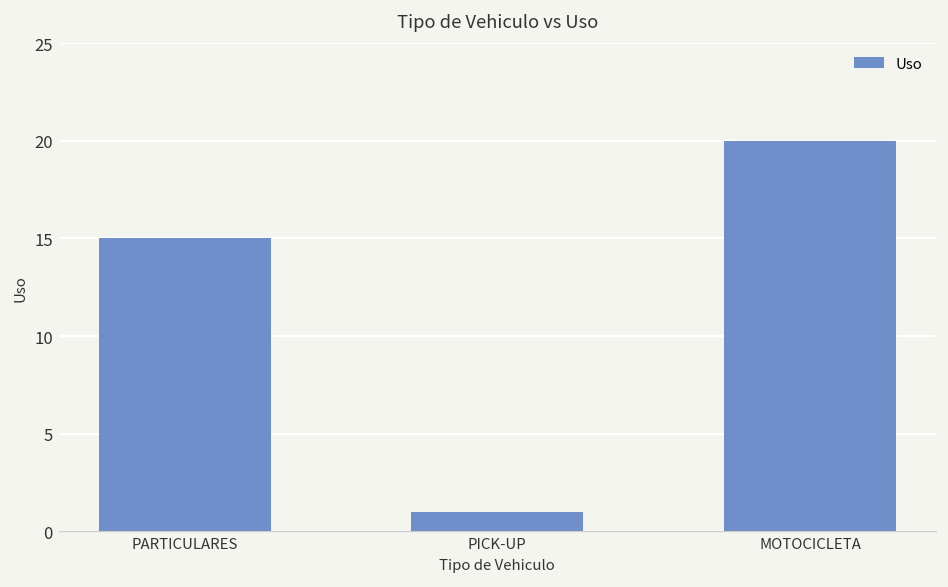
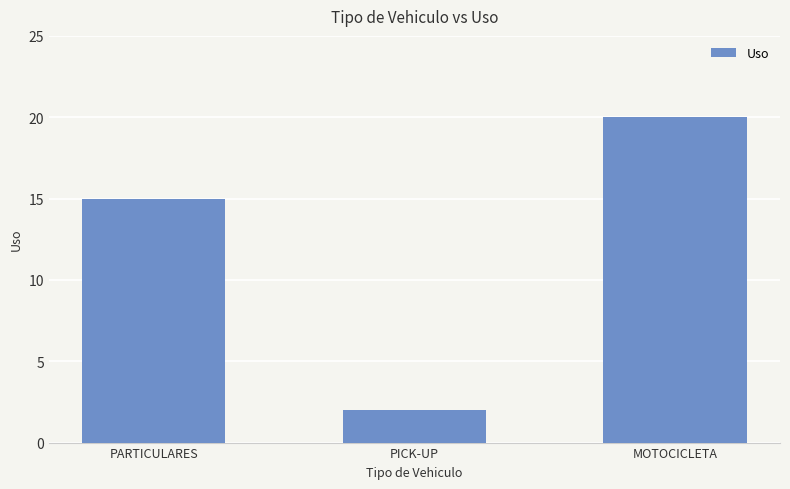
PICK-UP: 1 -> 2
